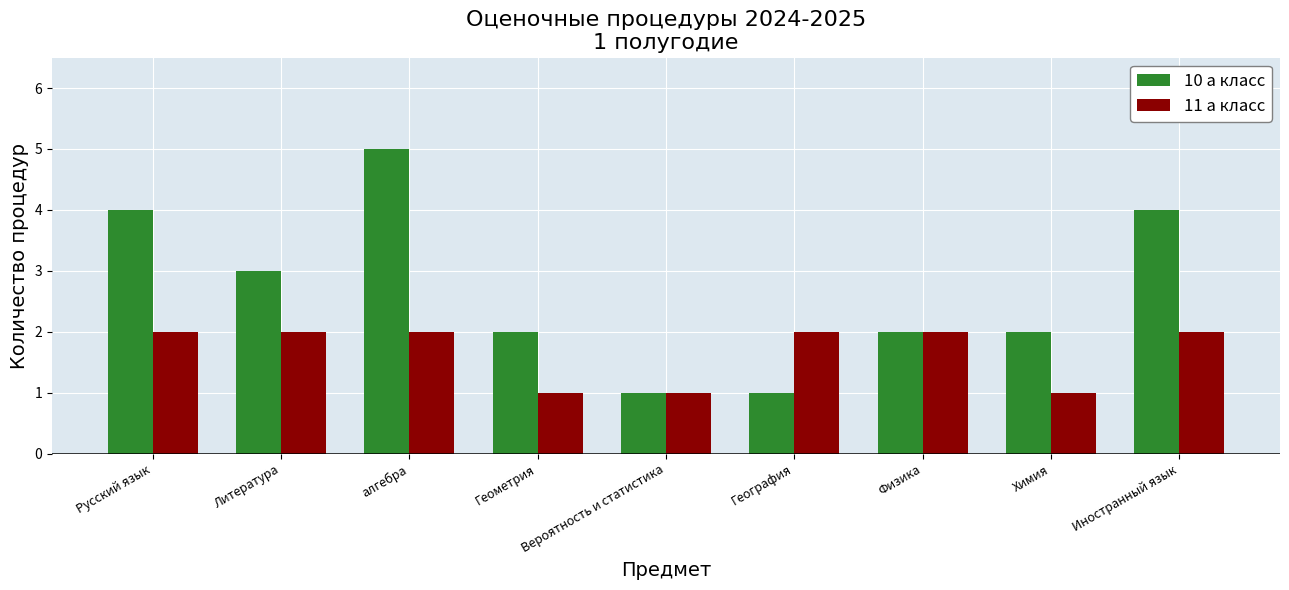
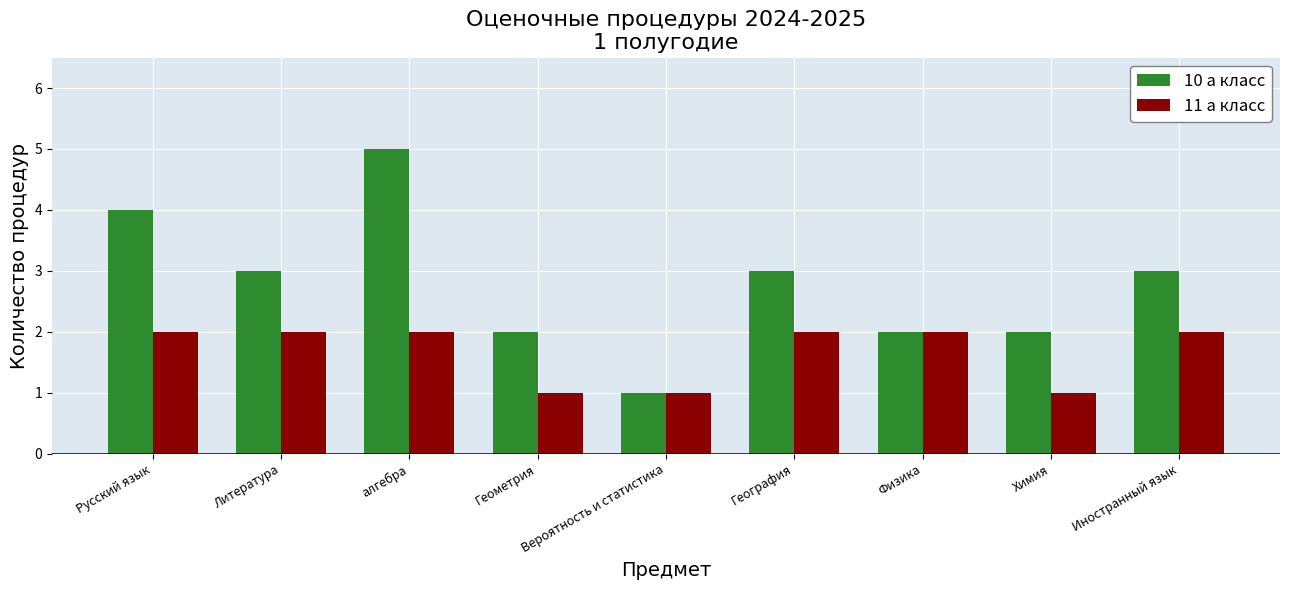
10 а класс, География: 1 -> 3
10 а класс, Иностранный язык: 4 -> 3
